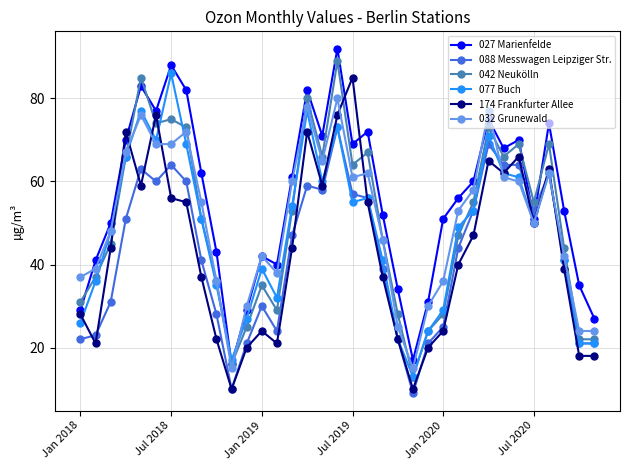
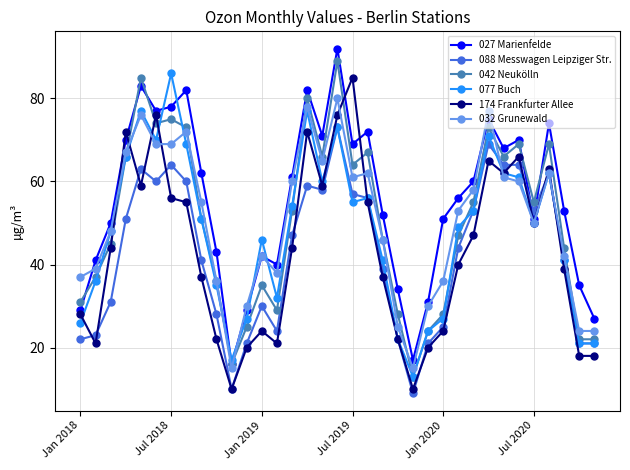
027 Marienfelde, Jul 2018: 88 -> 78
077 Buch, Jan 2019: 39 -> 46
077 Buch, Jan 2020: 29 -> 27
